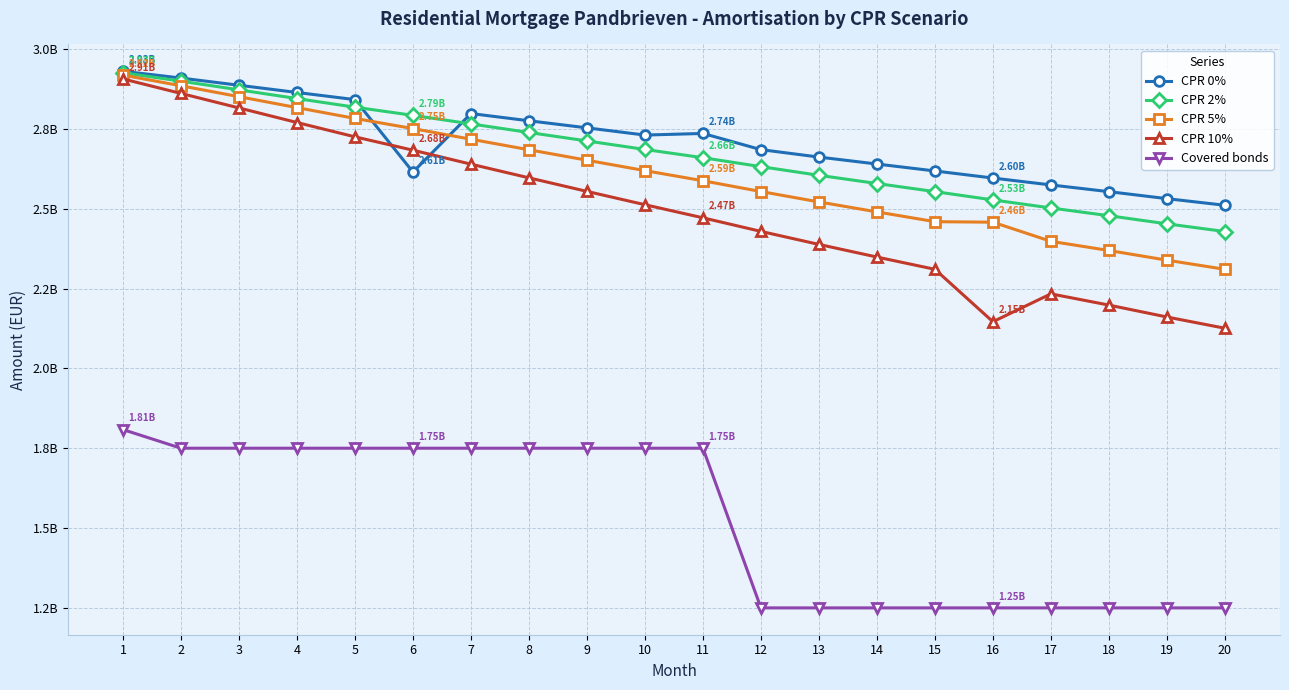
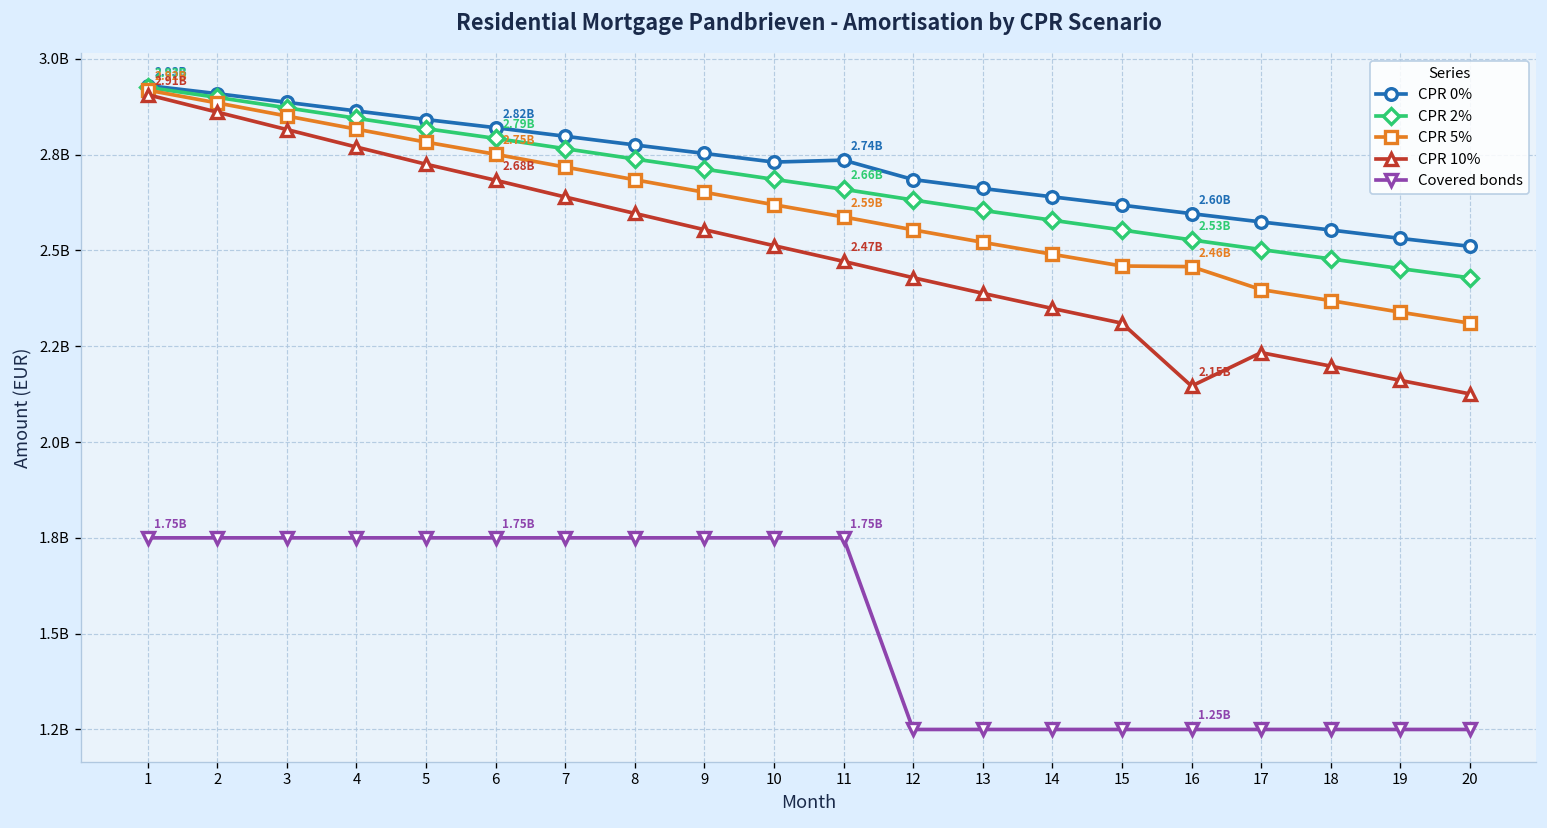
Covered bonds, 1: 1.81B -> 1.75B
CPR 0%, 6: 2.61B -> 2.82B
